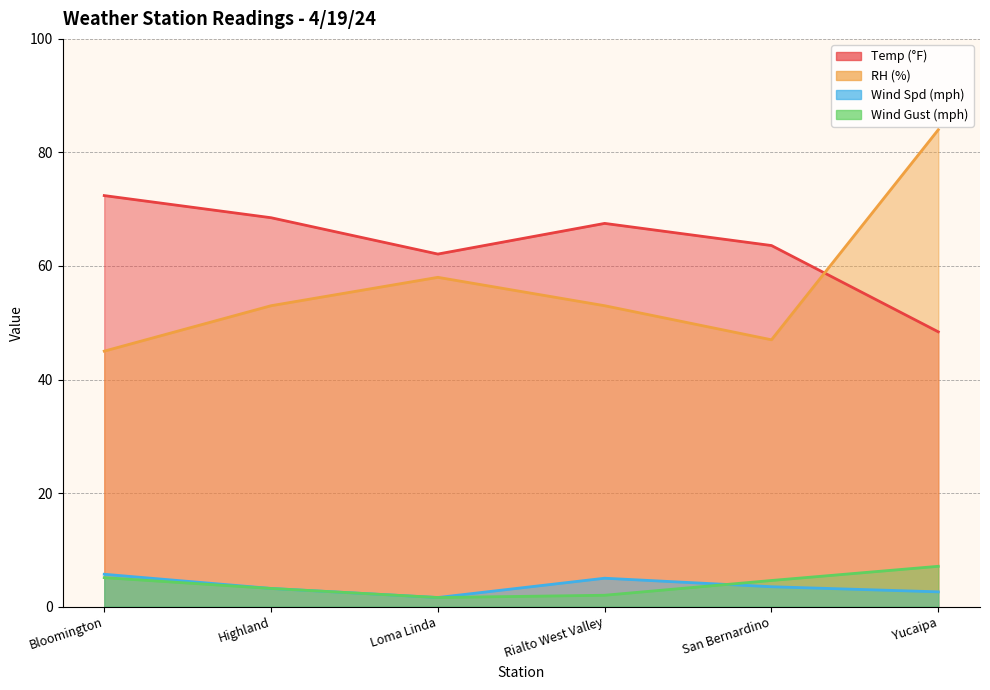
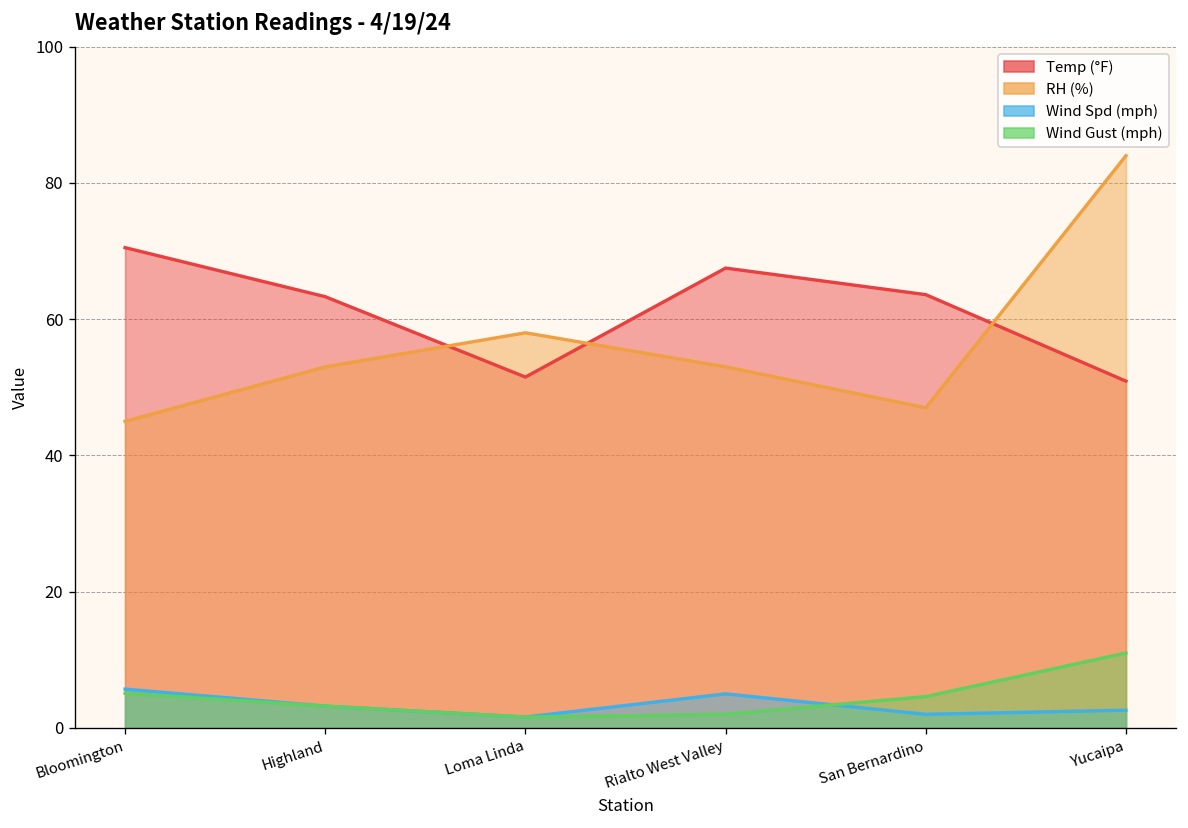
Temp (°F), Bloomington: 72 -> 71
Temp (°F), Highland: 69 -> 63
Temp (°F), Loma Linda: 62 -> 52
Wind Spd (mph), San Bernardino: 4 -> 2
Temp (°F), Yucaipa: 48 -> 51
Wind Gust (mph), Yucaipa: 7 -> 11
